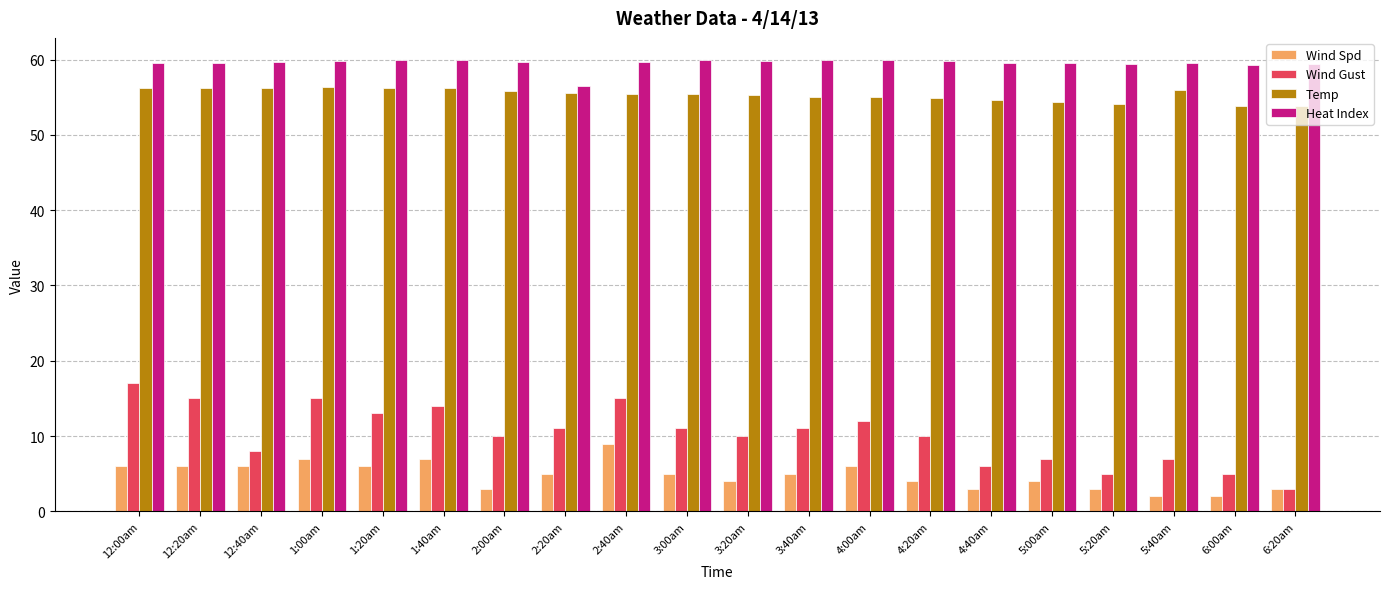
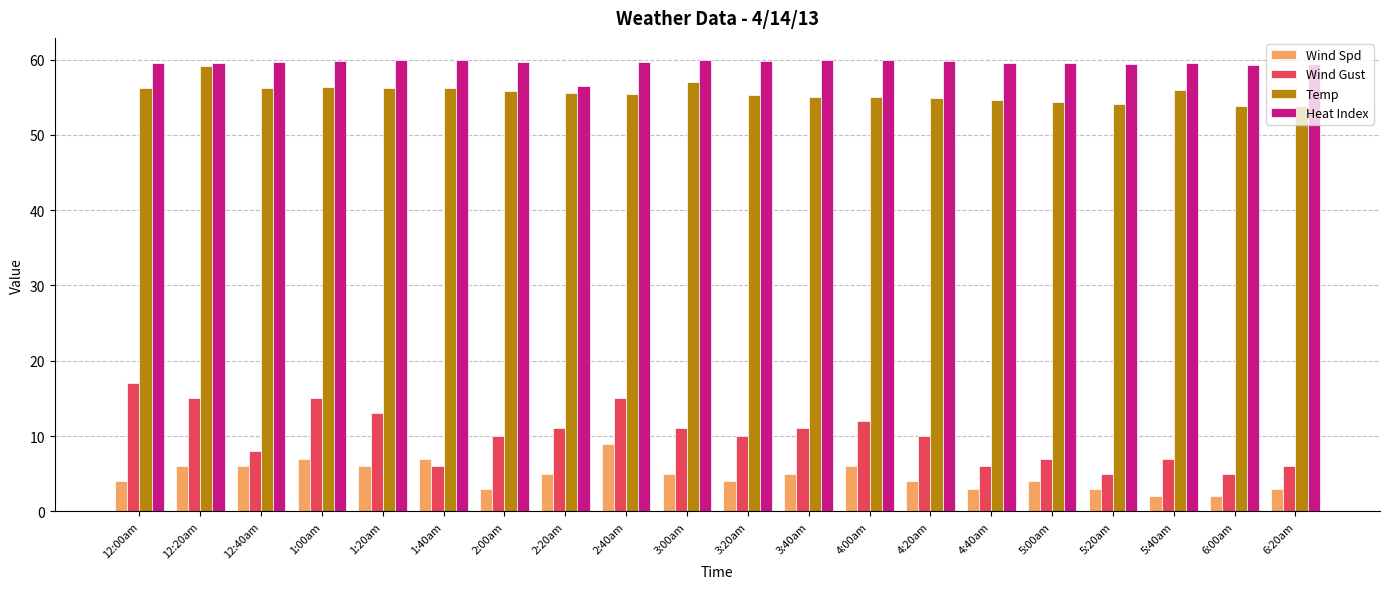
Wind Spd, 12:00am: 6 -> 4
Temp, 12:20am: 56 -> 59
Wind Gust, 1:40am: 14 -> 6
Temp, 3:00am: 56 -> 57
Wind Gust, 6:20am: 3 -> 6
